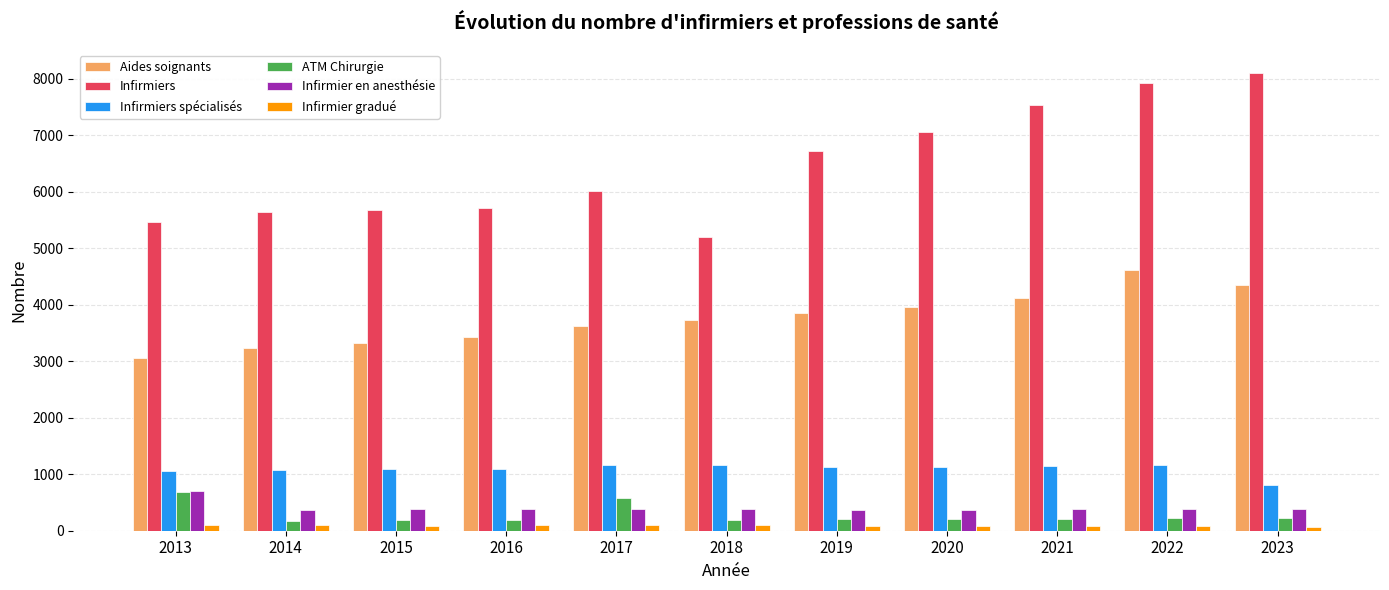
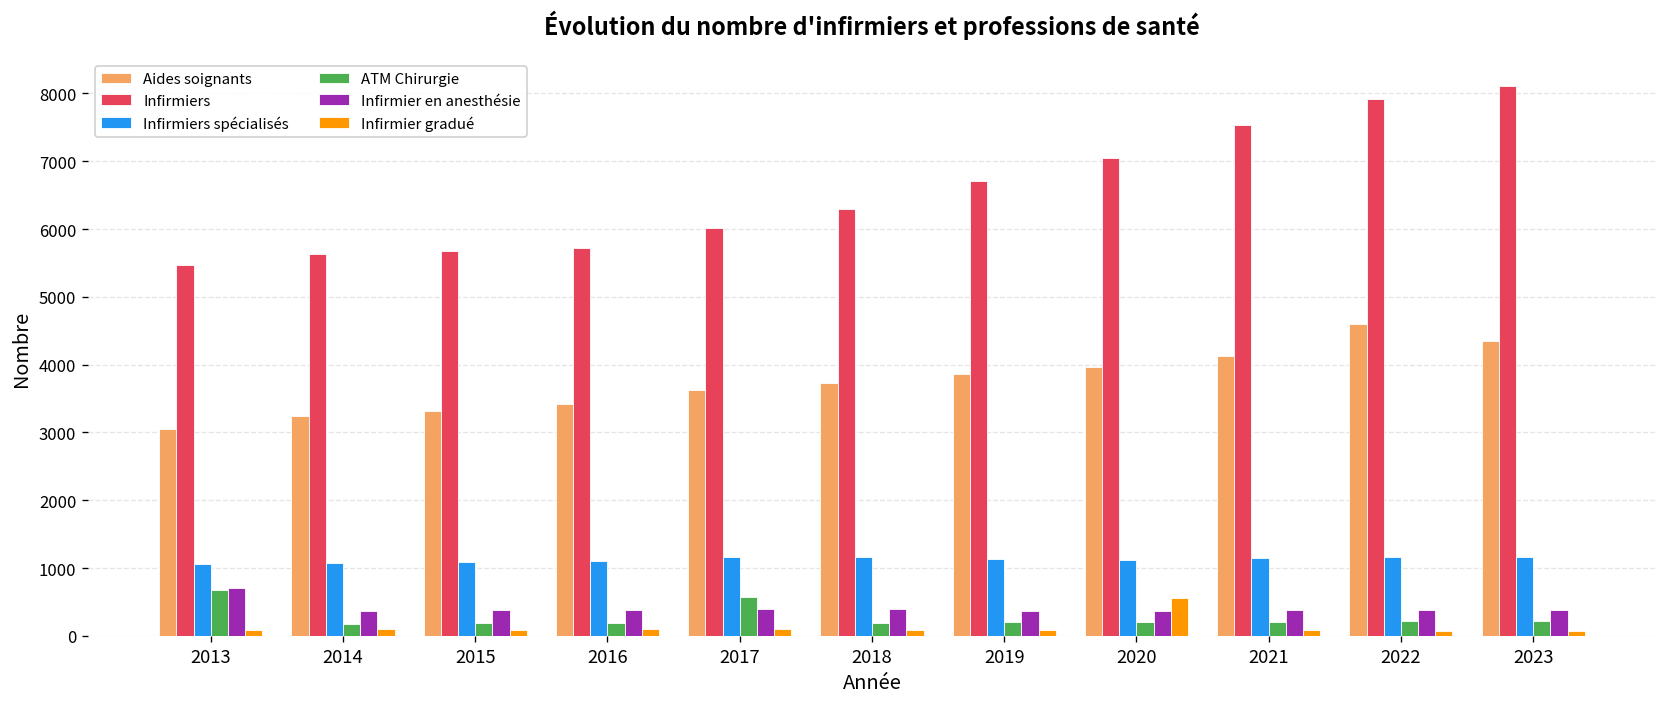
Infirmiers, 2018: 5200 -> 6300
Infirmier gradué, 2020: 100 -> 600
Infirmiers spécialisés, 2023: 800 -> 1200
